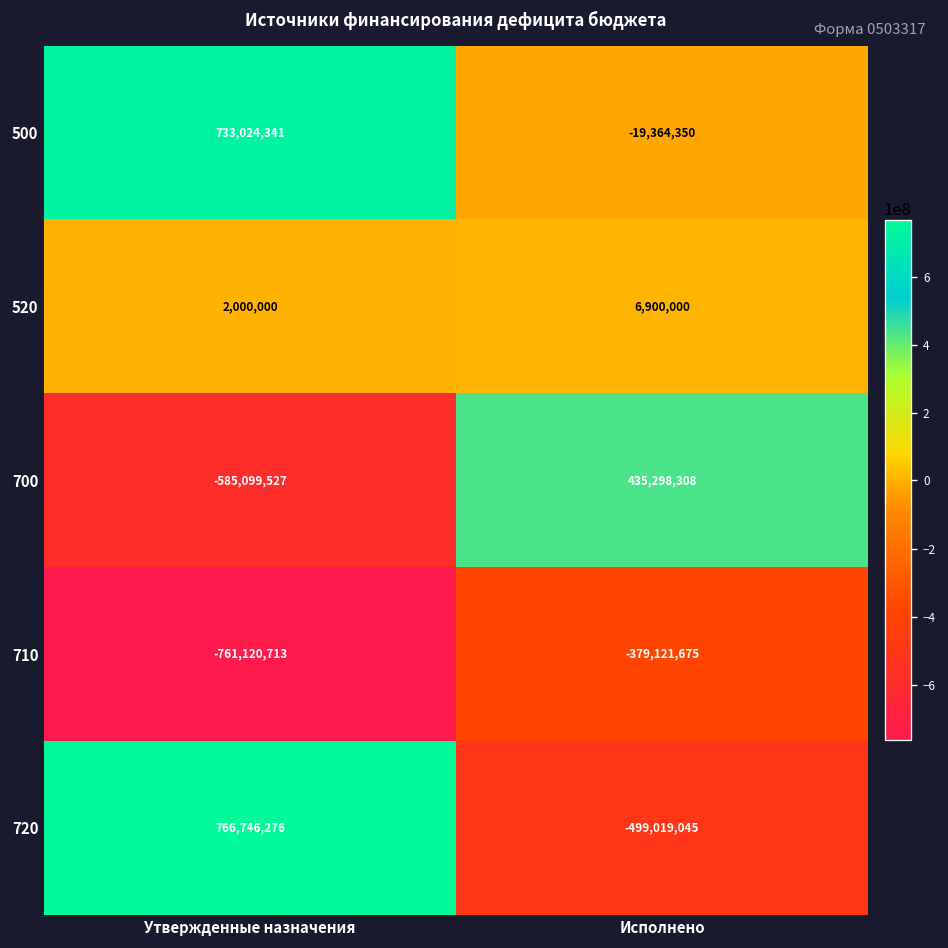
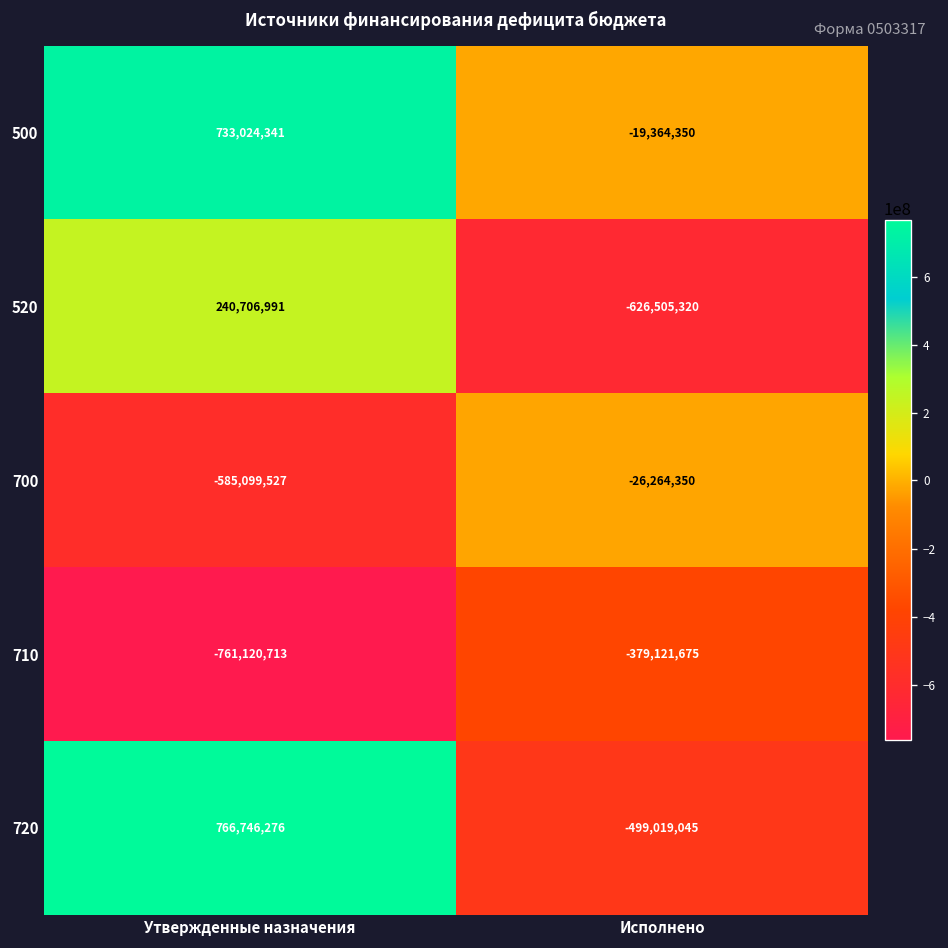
520, Утвержденные назначения: 2,000,000 -> 240,706,991
520, Исполнено: 6,900,000 -> -626,505,320
700, Исполнено: 435,298,308 -> -26,264,350
